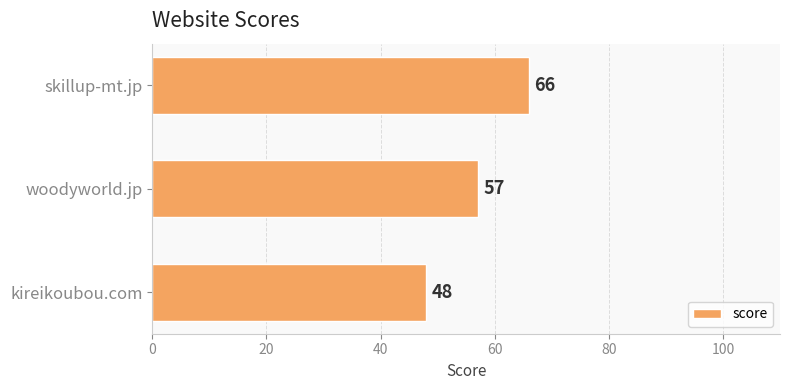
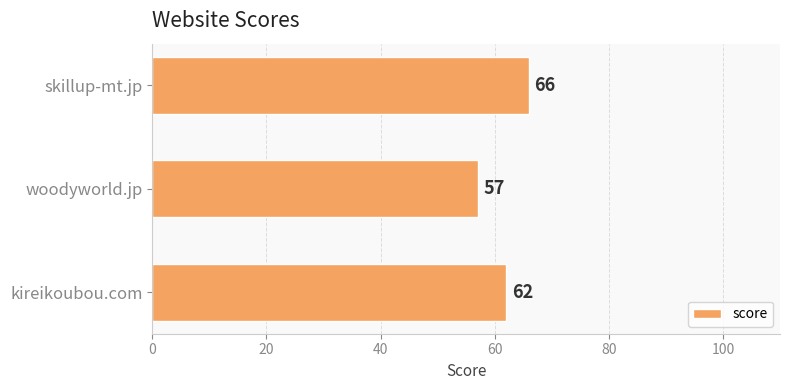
kireikoubou.com: 48 -> 62
